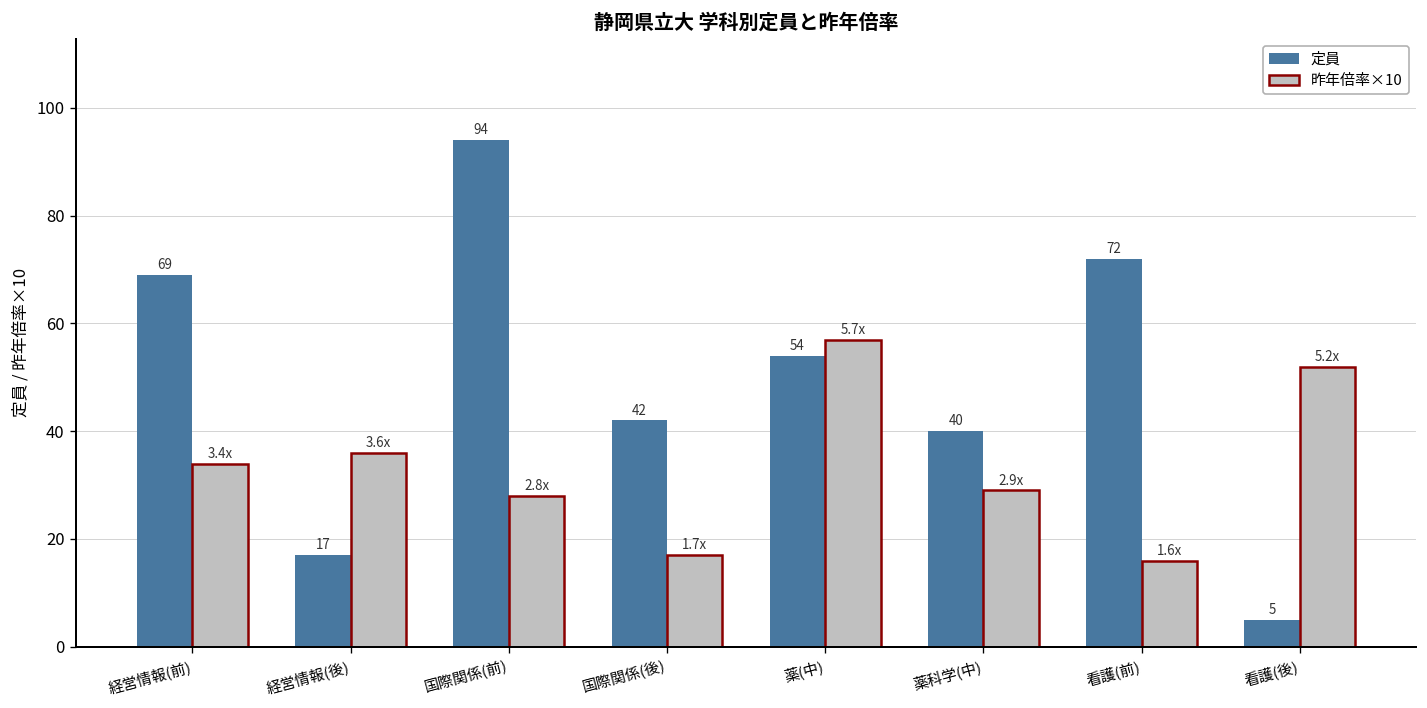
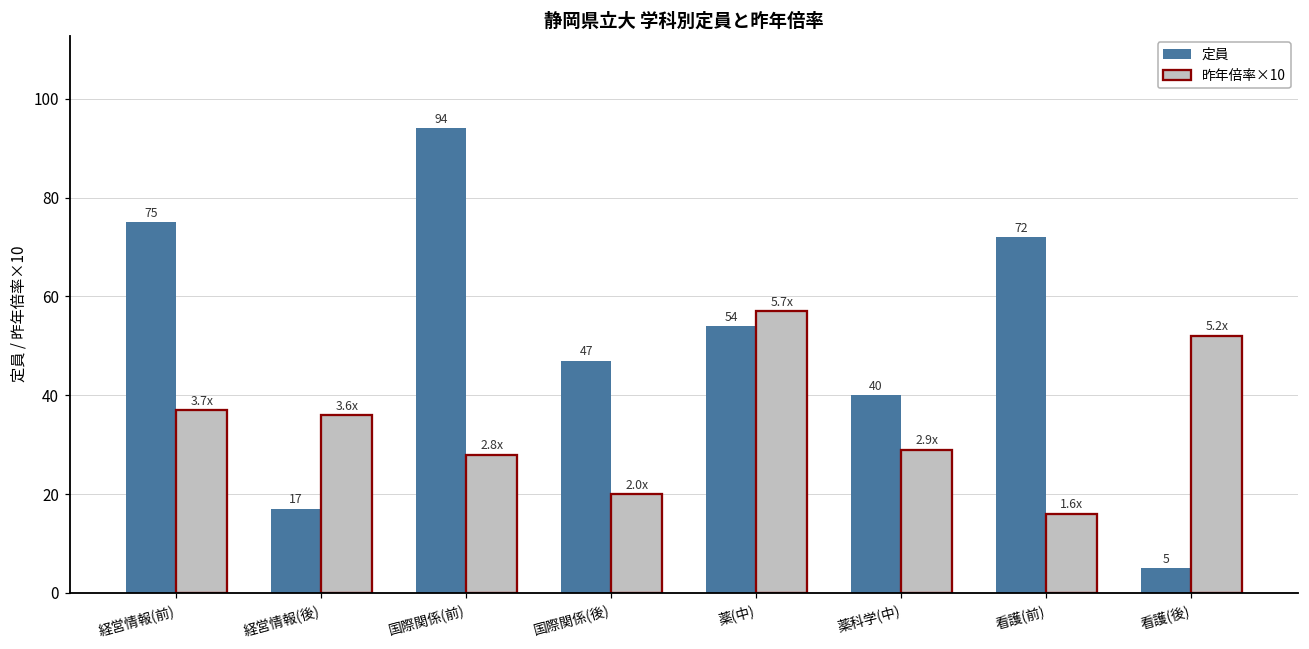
定員, 経営情報(前): 69 -> 75
昨年倍率×10, 経営情報(前): 3.4x -> 3.7x
定員, 国際関係(後): 42 -> 47
昨年倍率×10, 国際関係(後): 1.7x -> 2.0x
